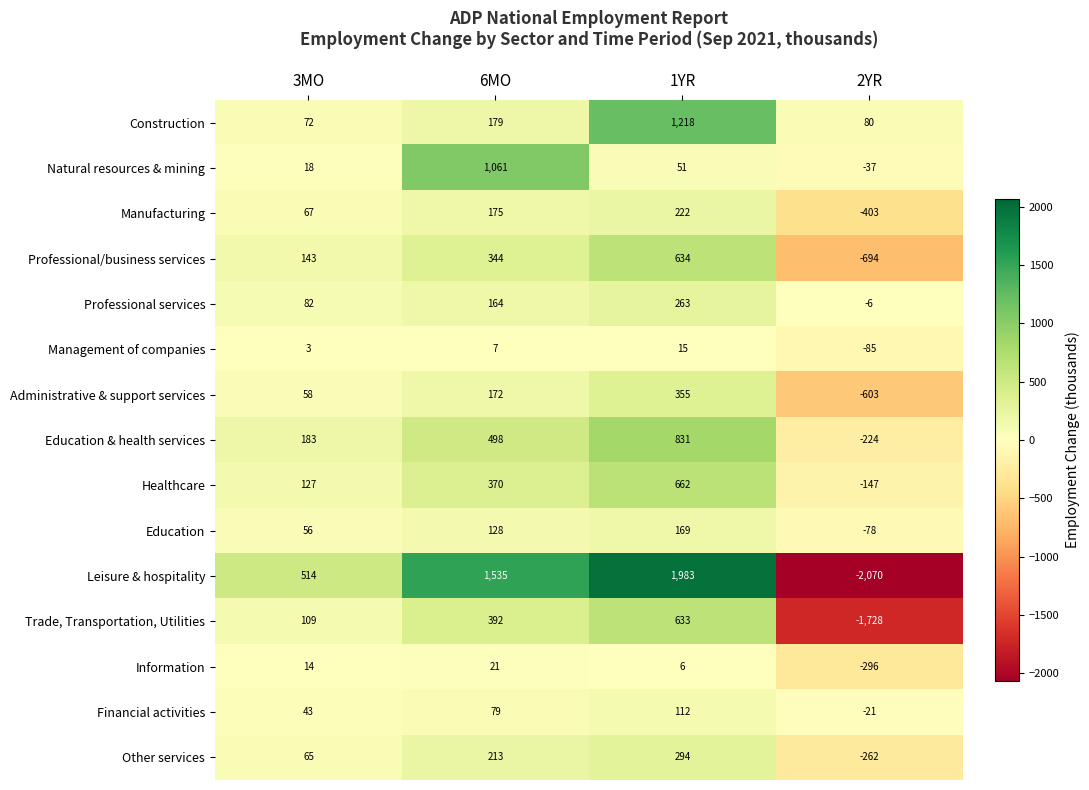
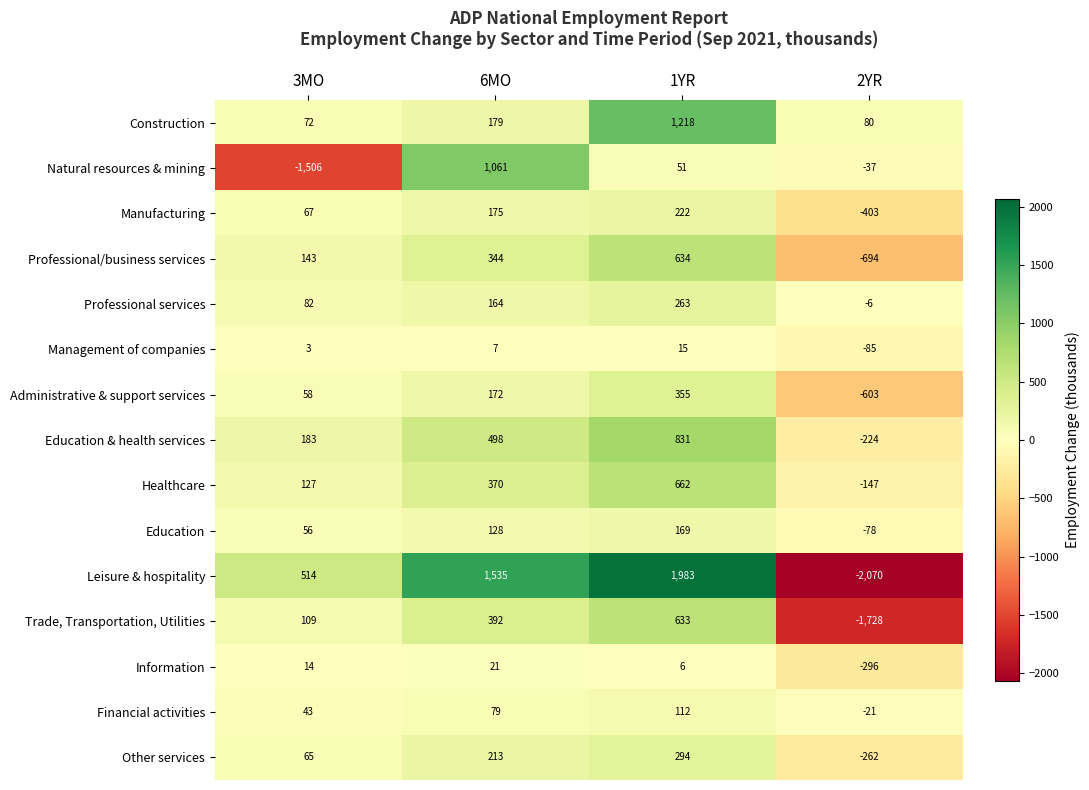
Natural resources & mining, 3MO: 18 -> -1,506
